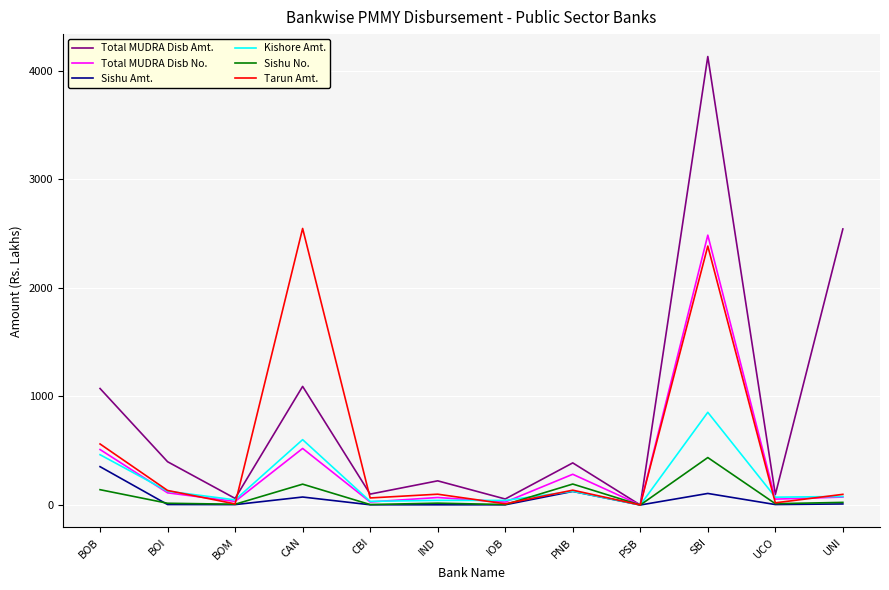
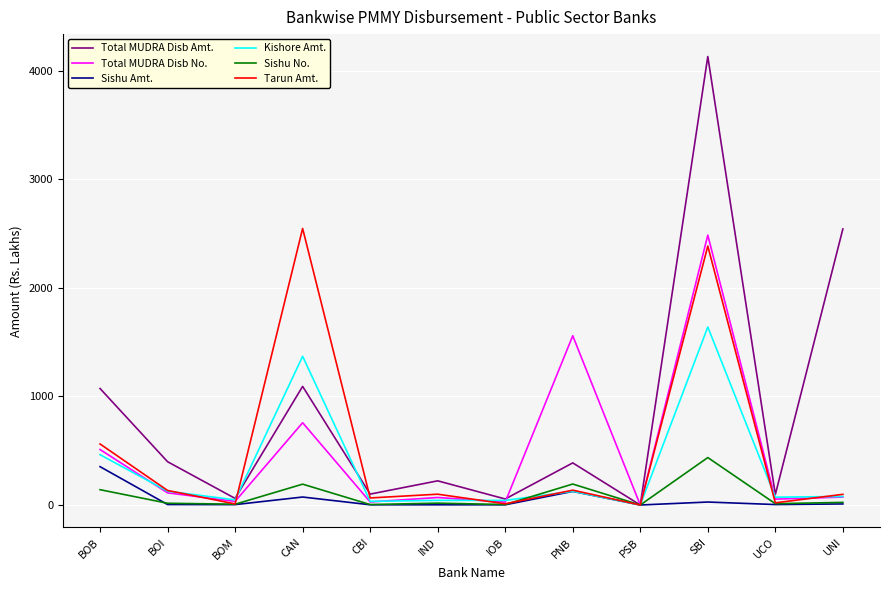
Total MUDRA Disb No., CAN: 520 -> 760
Kishore Amt., CAN: 600 -> 1370
Total MUDRA Disb No., PNB: 280 -> 1560
Sishu Amt., SBI: 110 -> 30
Kishore Amt., SBI: 850 -> 1640
